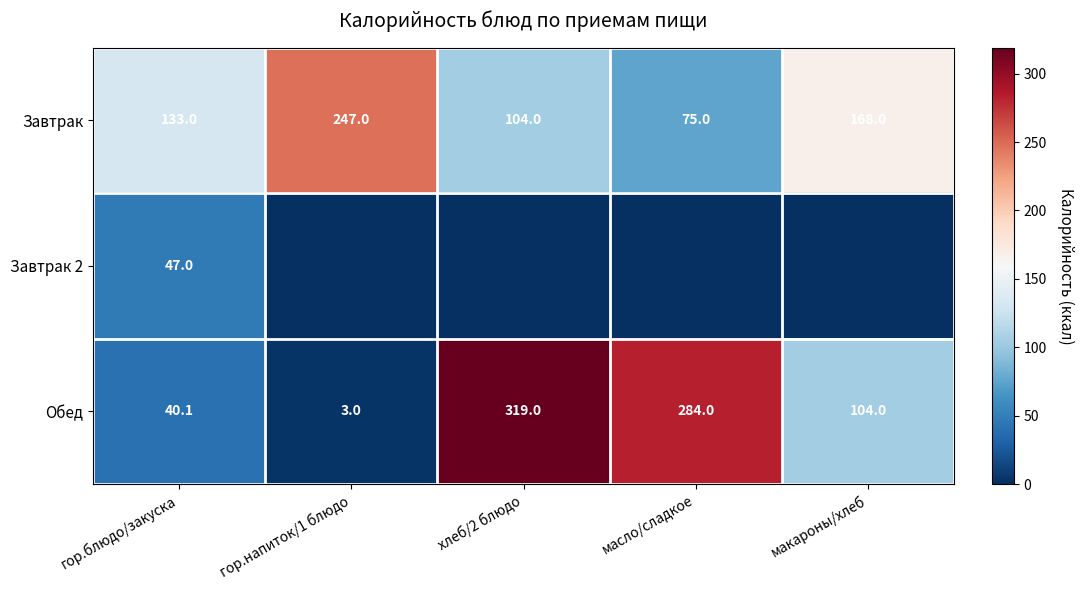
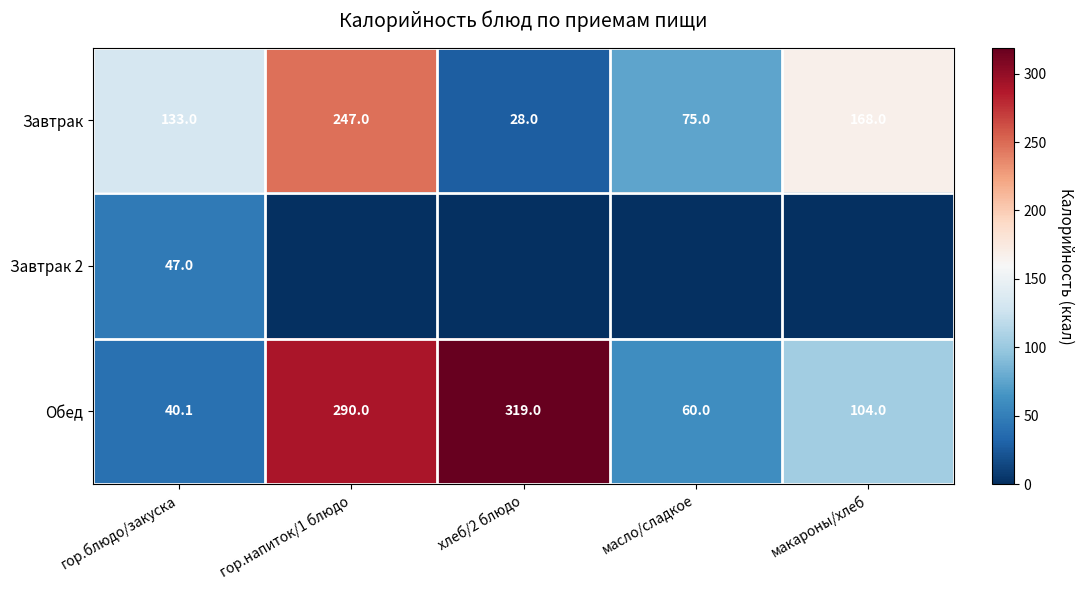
Завтрак, хлеб/2 блюдо: 104.0 -> 28.0
Обед, гор.напиток/1 блюдо: 3.0 -> 290.0
Обед, масло/сладкое: 284.0 -> 60.0
